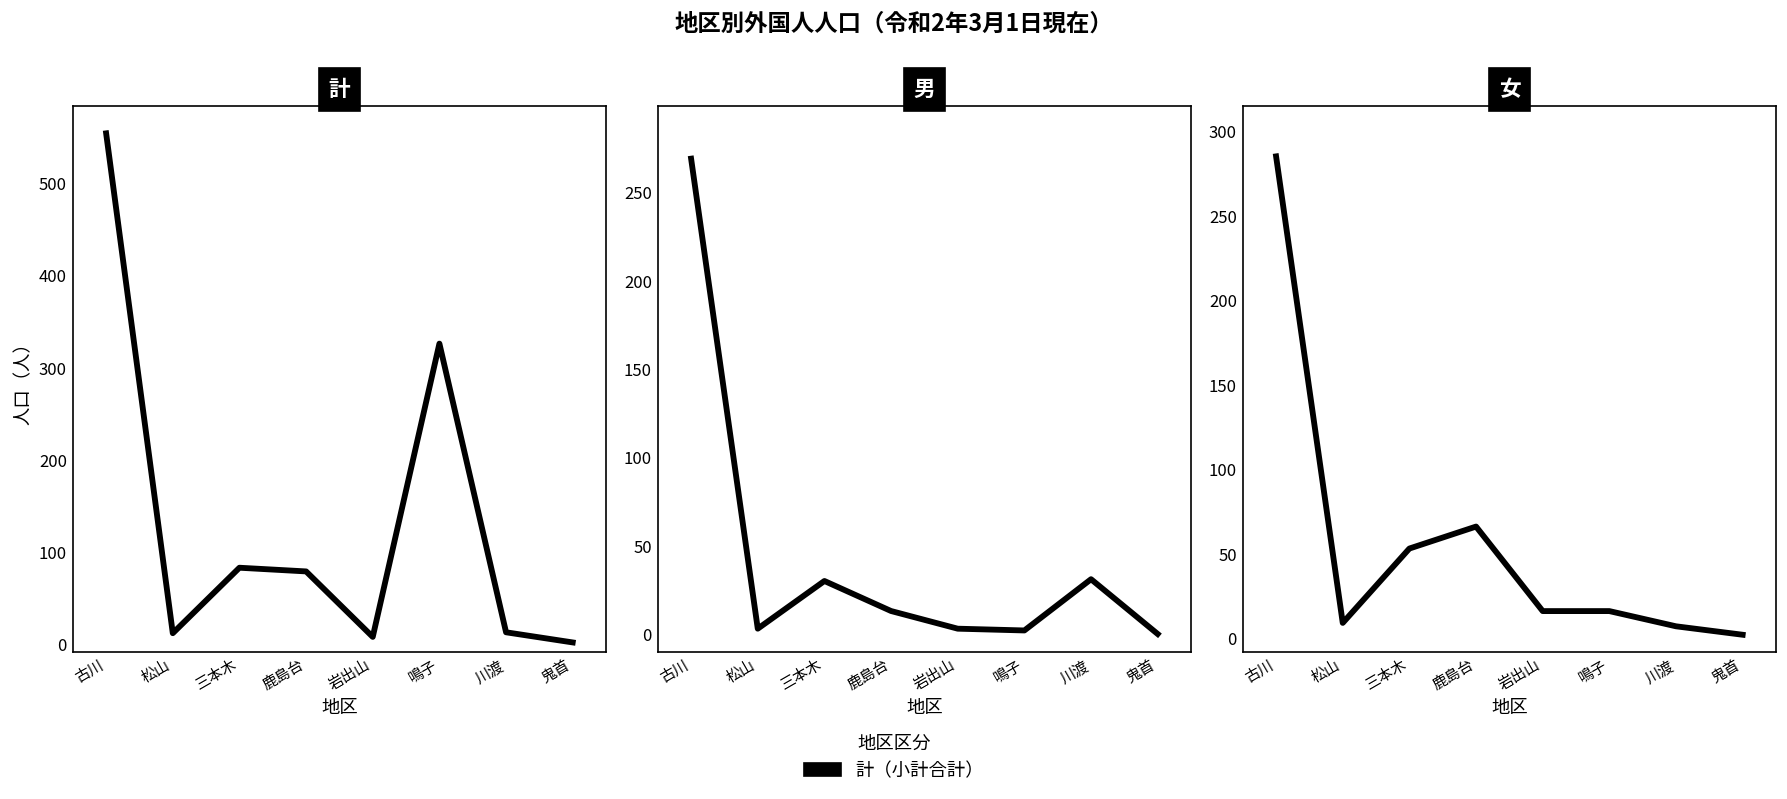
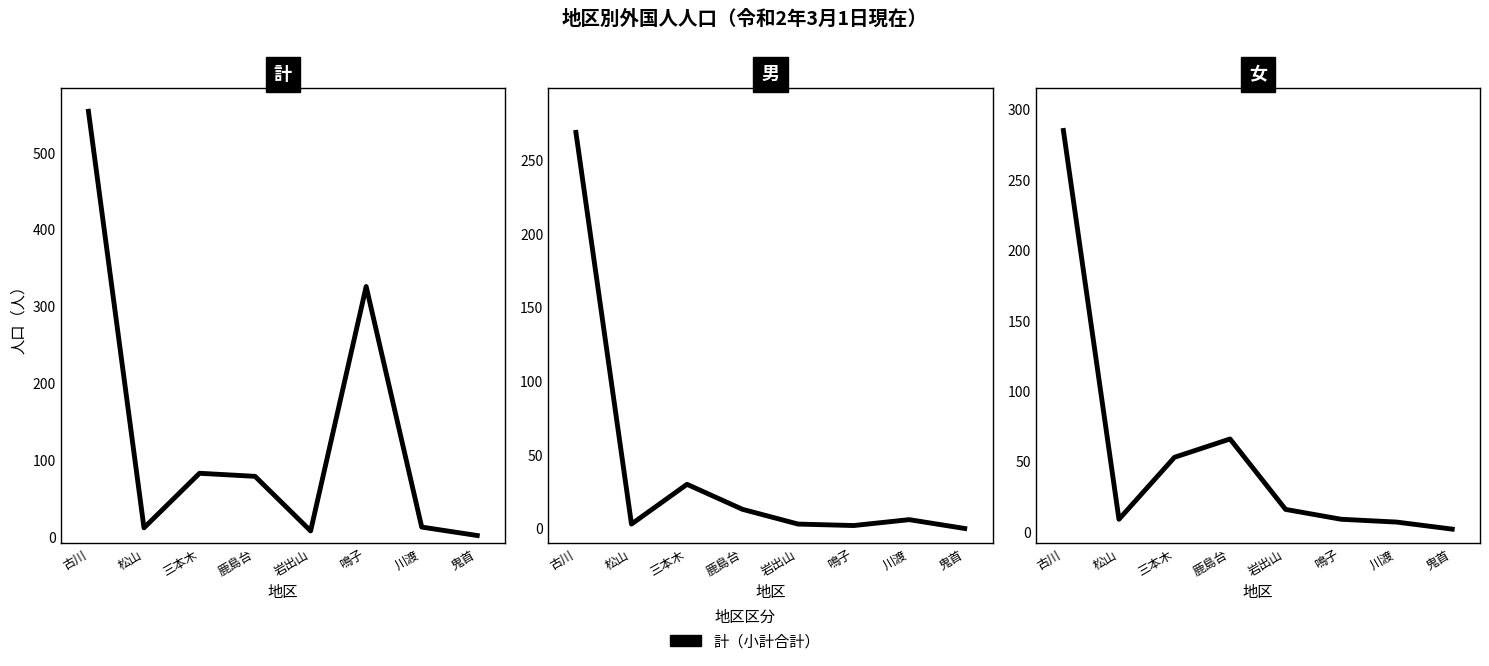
男, 川渡: 31 -> 6
女, 鳴子: 16 -> 9
